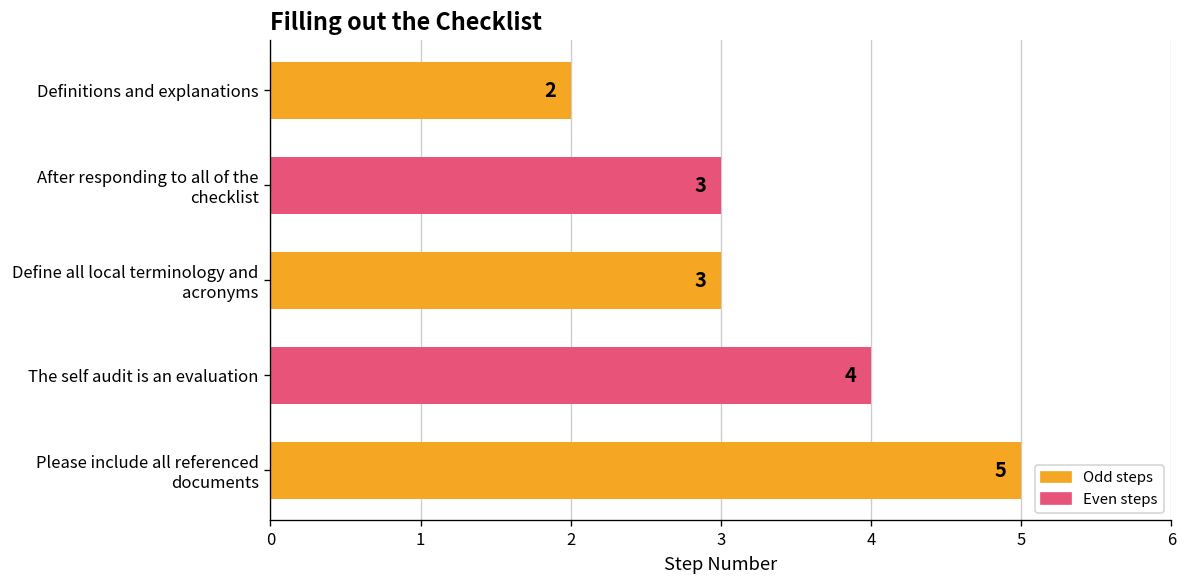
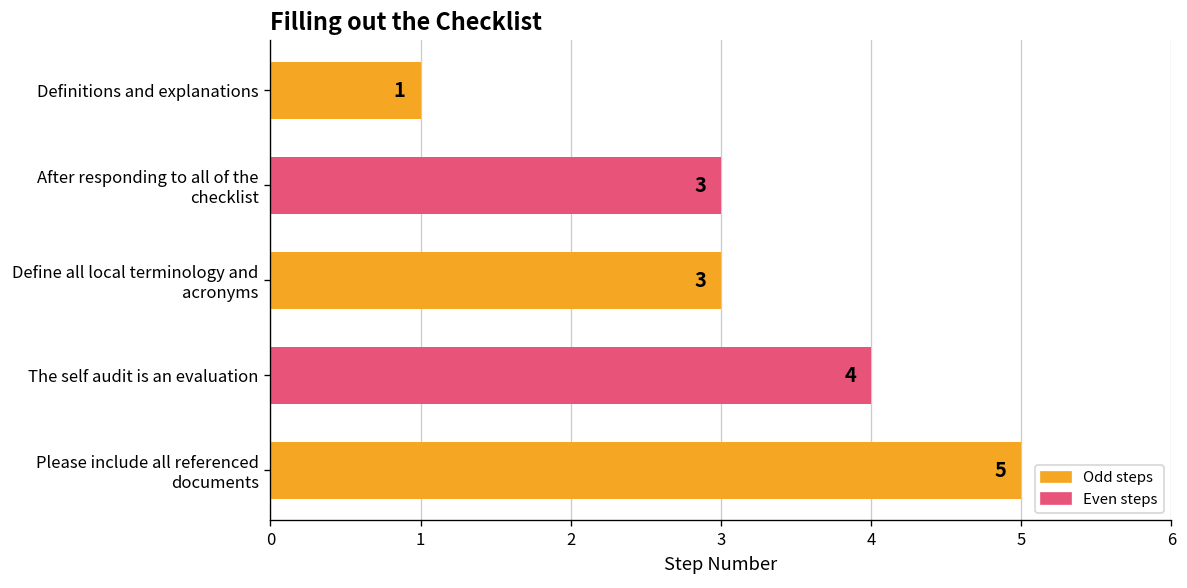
Definitions and explanations: 2 -> 1
